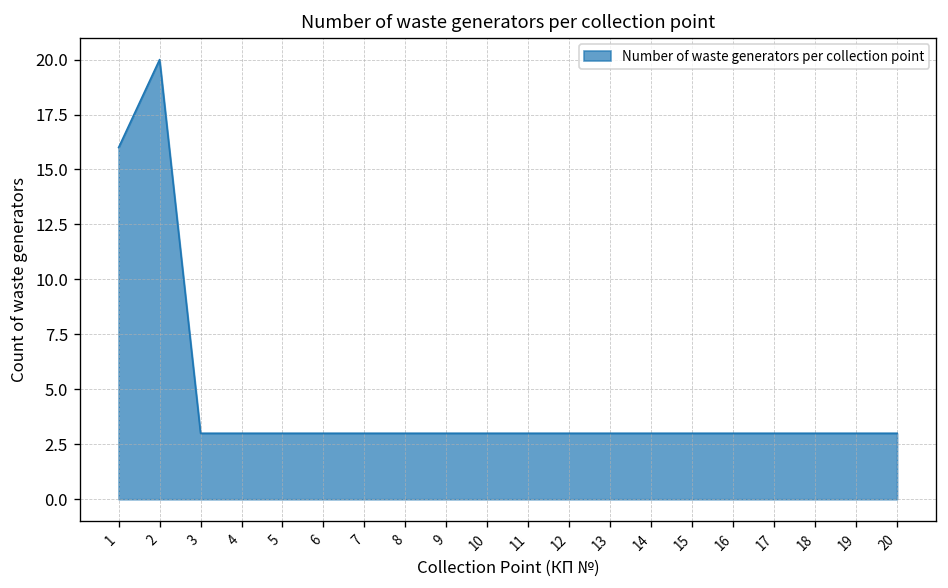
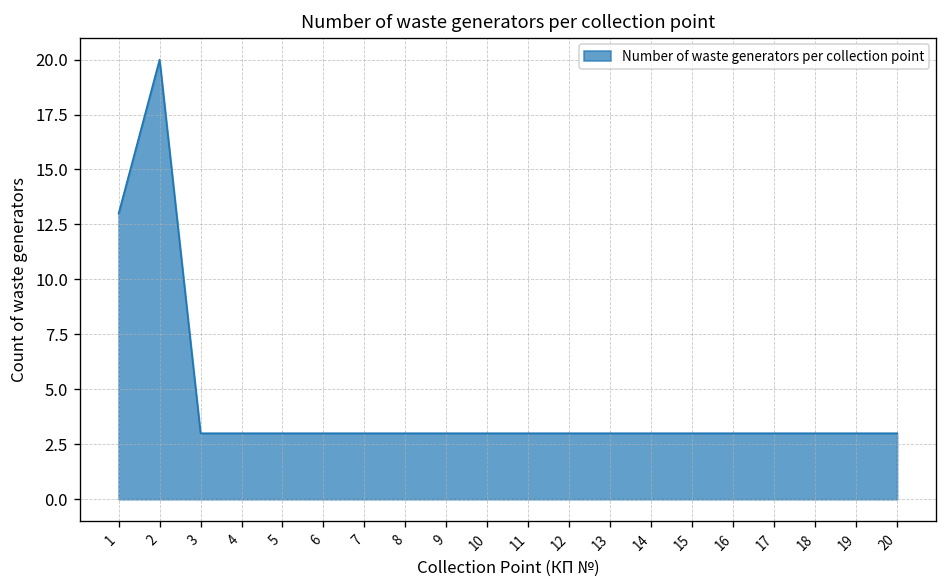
1: 16 -> 13
